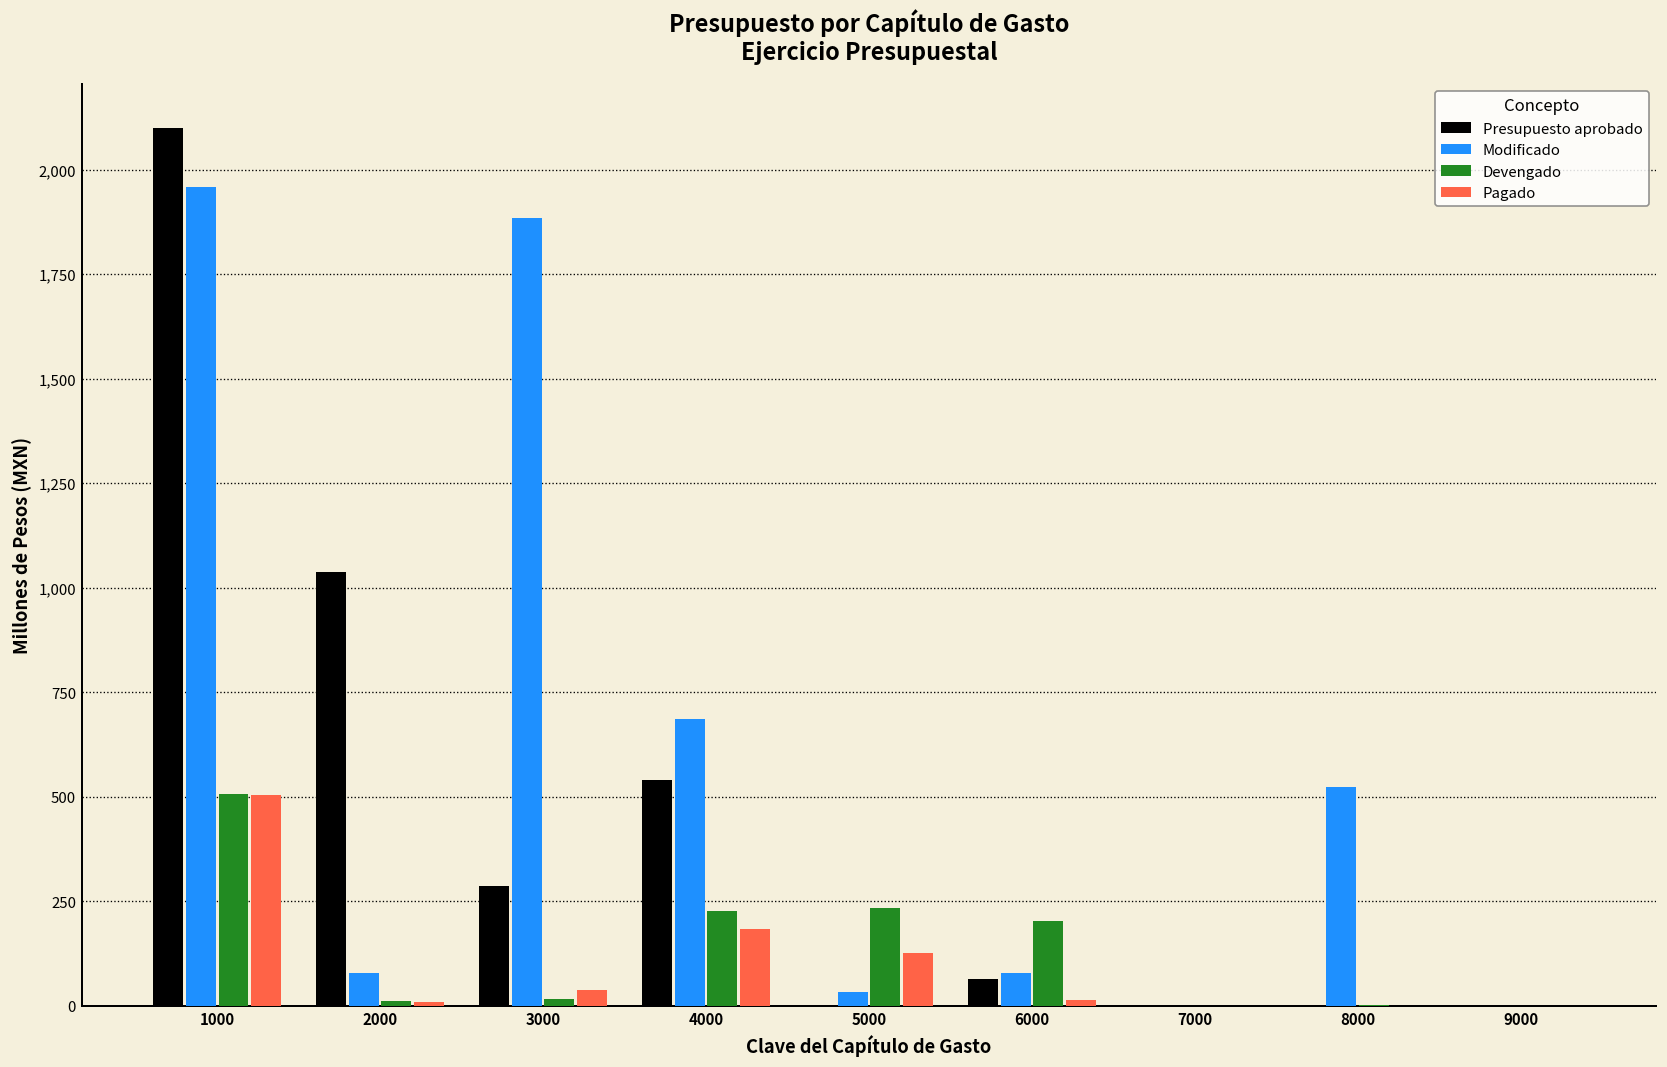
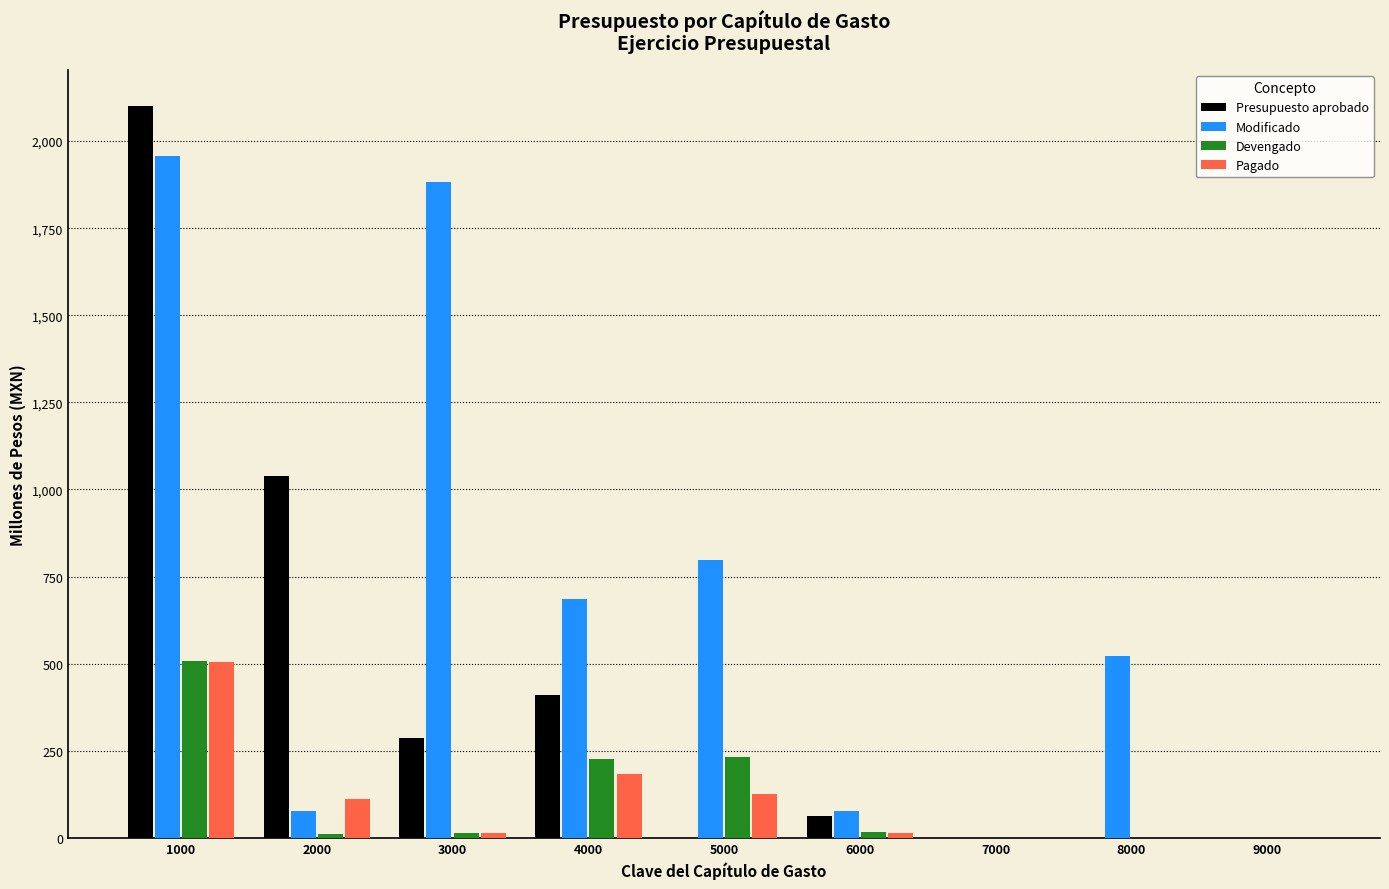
Pagado, 2000: 10 -> 110
Pagado, 3000: 40 -> 10
Presupuesto aprobado, 4000: 540 -> 410
Modificado, 5000: 30 -> 800
Devengado, 6000: 200 -> 20
